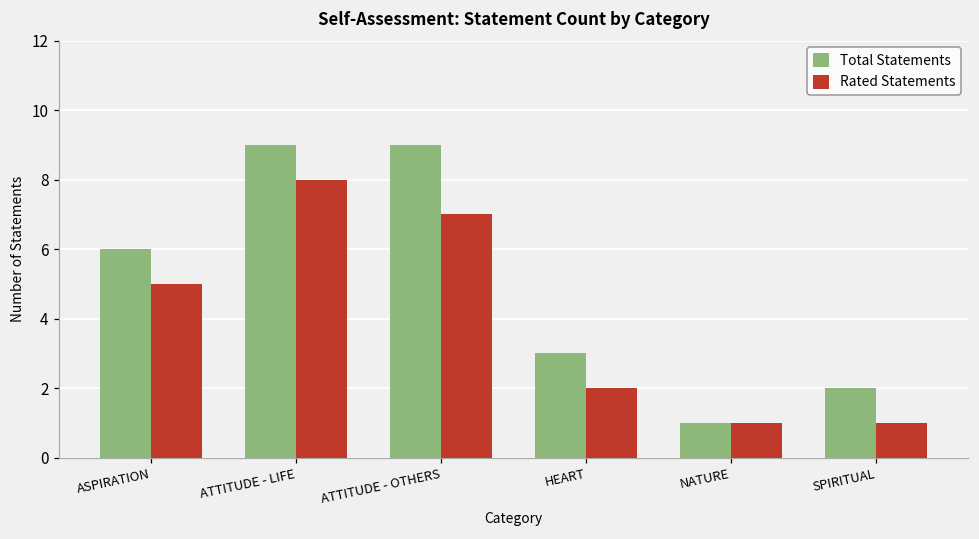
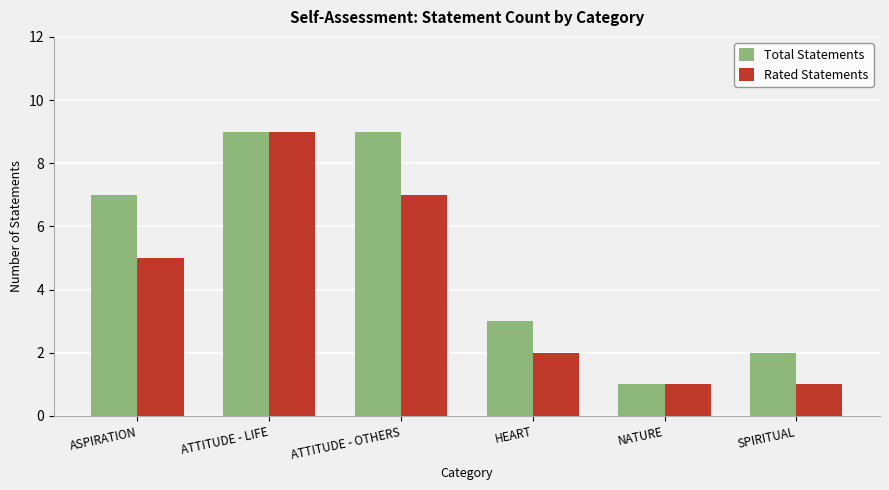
Total Statements, ASPIRATION: 6 -> 7
Rated Statements, ATTITUDE - LIFE: 8 -> 9
